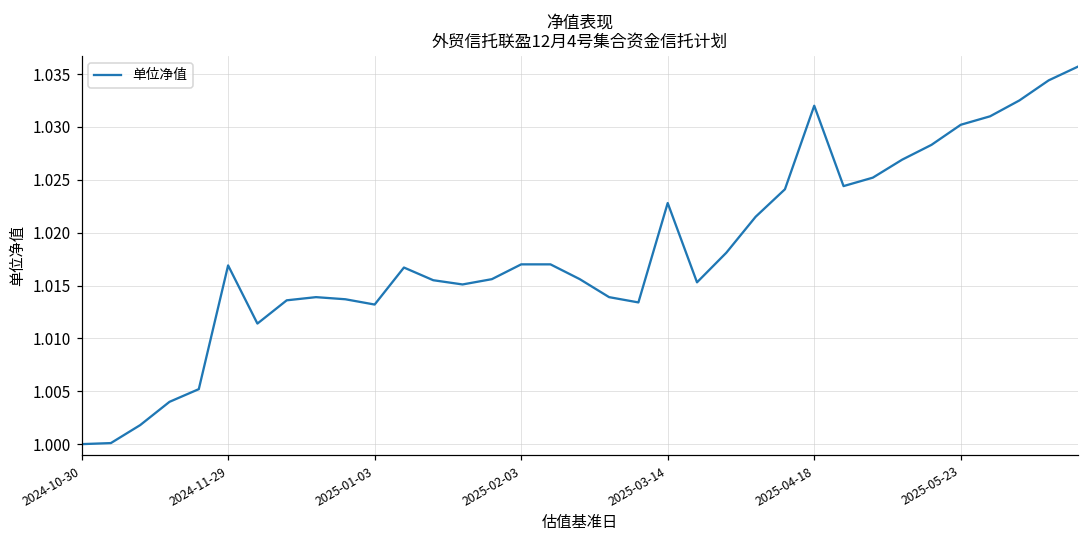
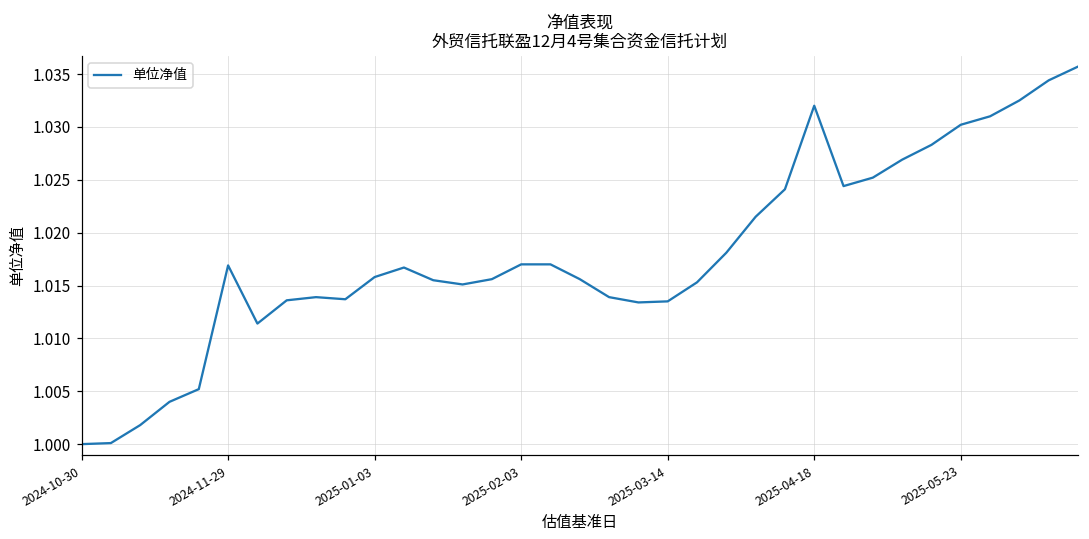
2025-01-03: 1.013 -> 1.016
2025-03-14: 1.023 -> 1.014
